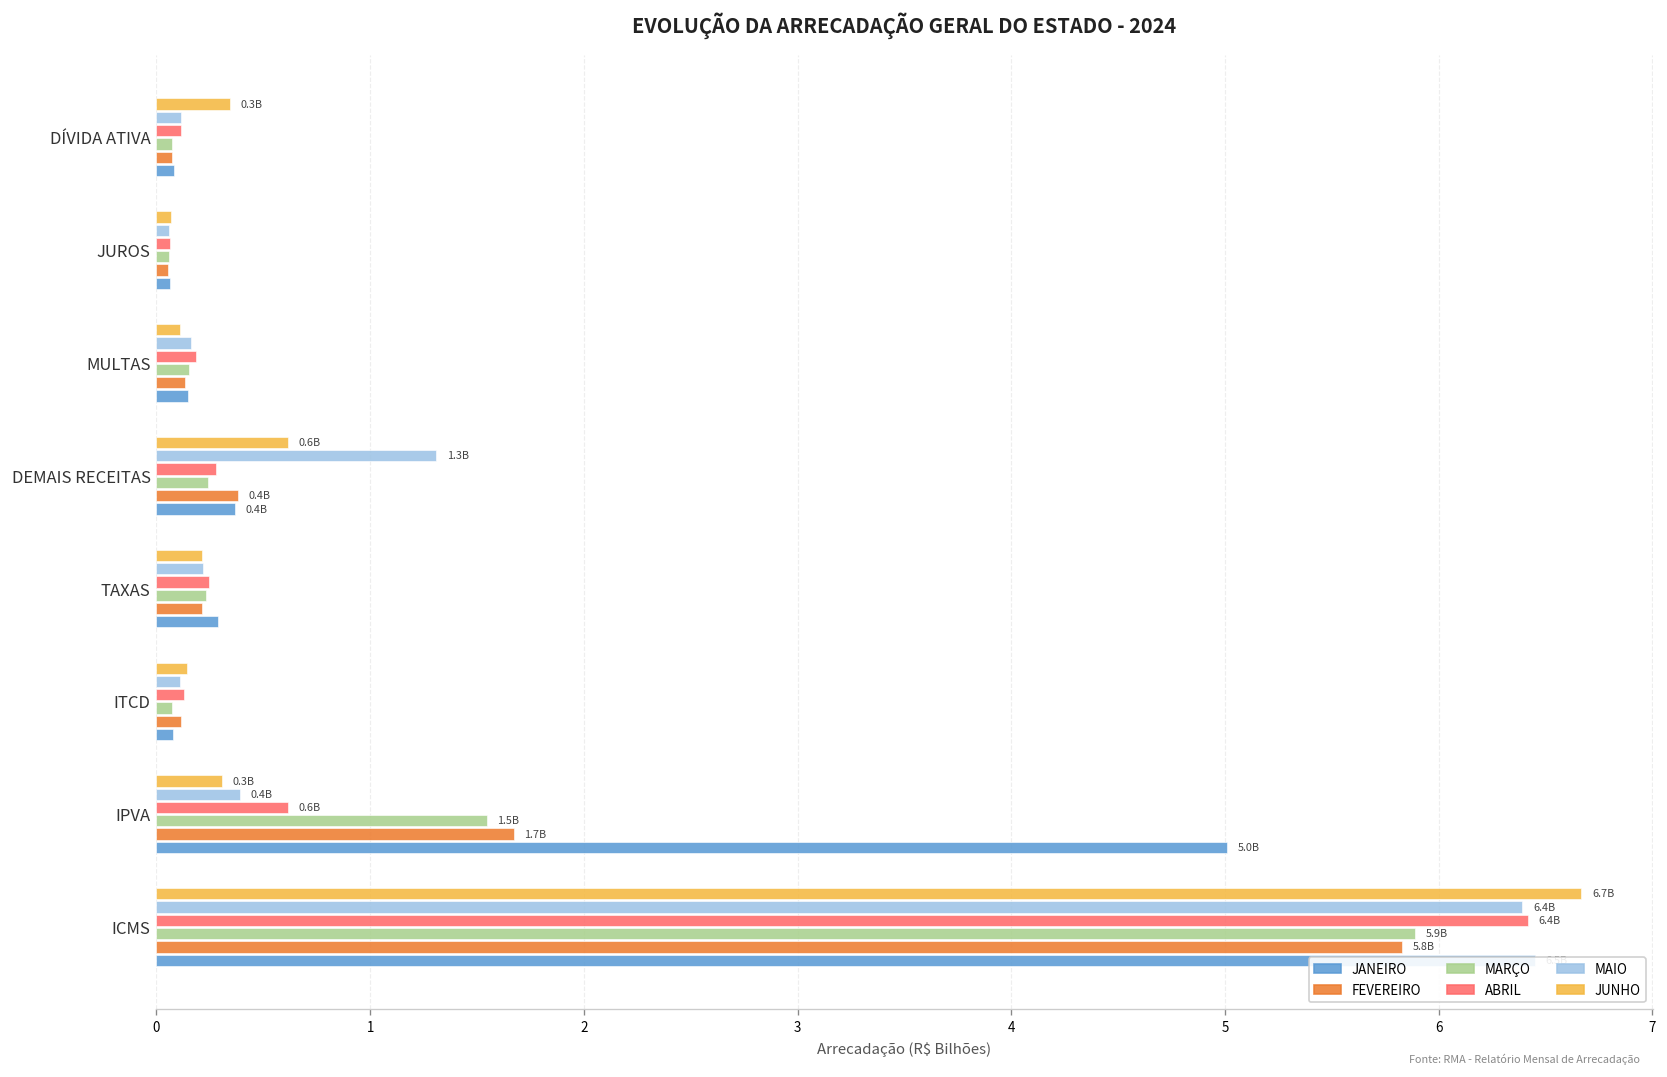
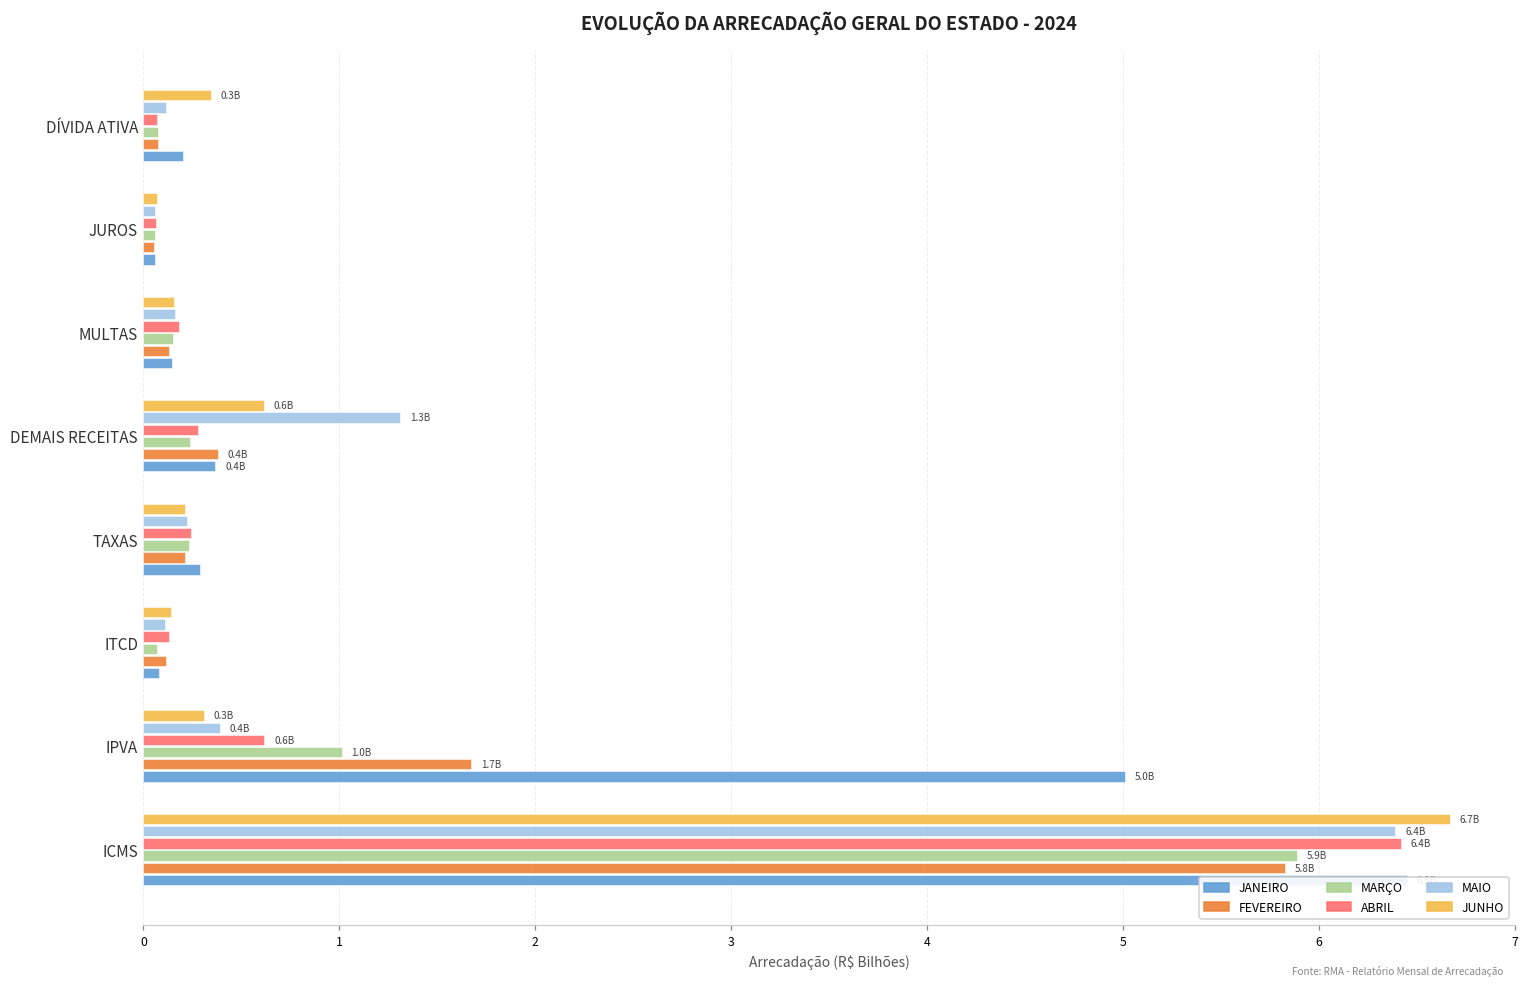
ABRIL, DÍVIDA ATIVA: 0.12 -> 0.07
JANEIRO, DÍVIDA ATIVA: 0.08 -> 0.20
JUNHO, MULTAS: 0.11 -> 0.15
MARÇO, IPVA: 1.5B -> 1.0B
